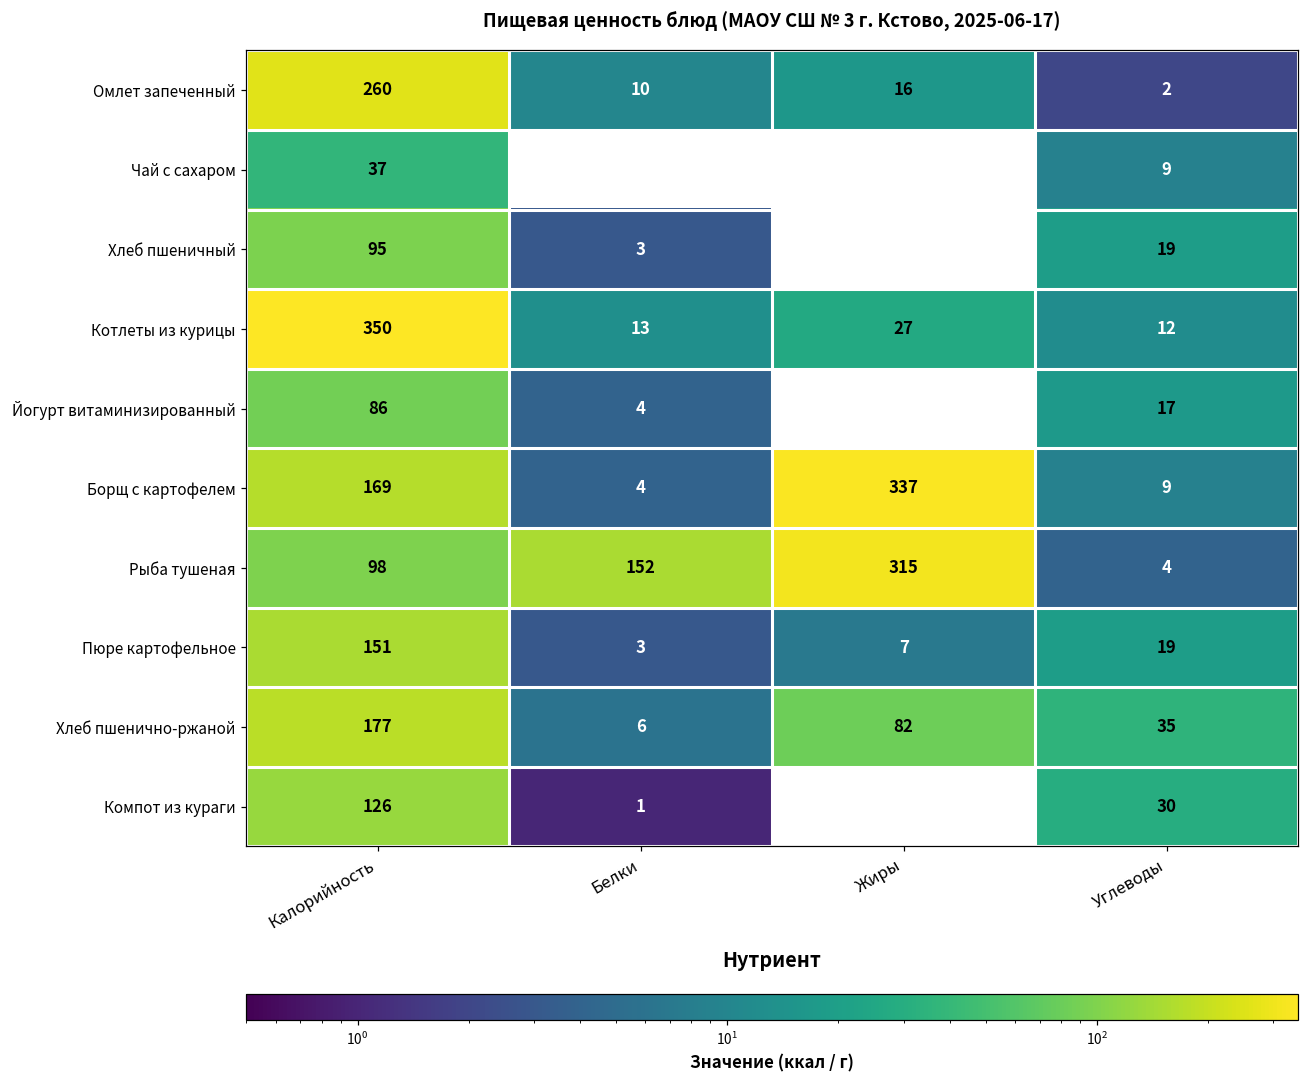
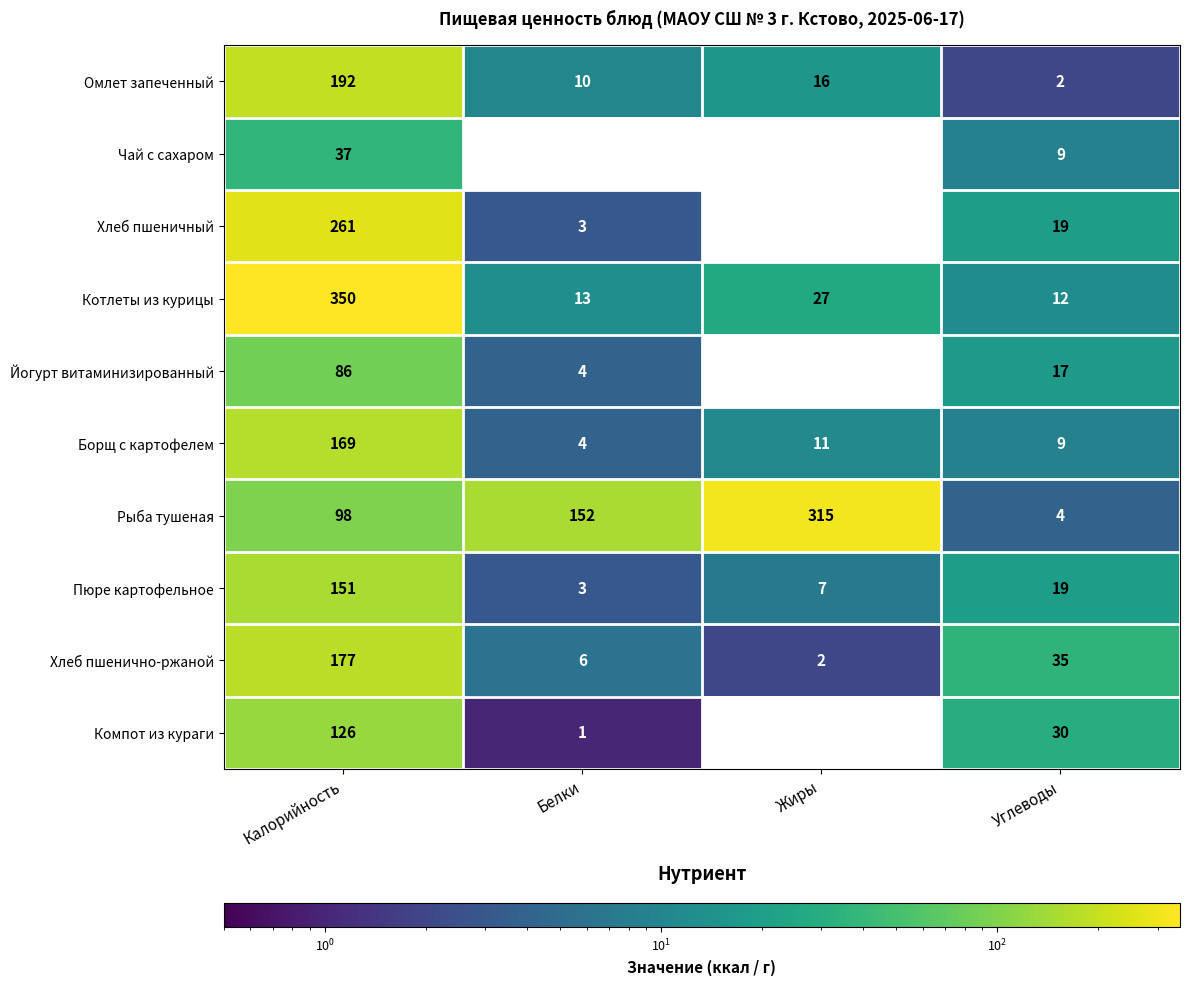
Омлет запеченный, Калорийность: 260 -> 192
Хлеб пшеничный, Калорийность: 95 -> 261
Борщ с картофелем, Жиры: 337 -> 11
Хлеб пшенично-ржаной, Жиры: 82 -> 2
